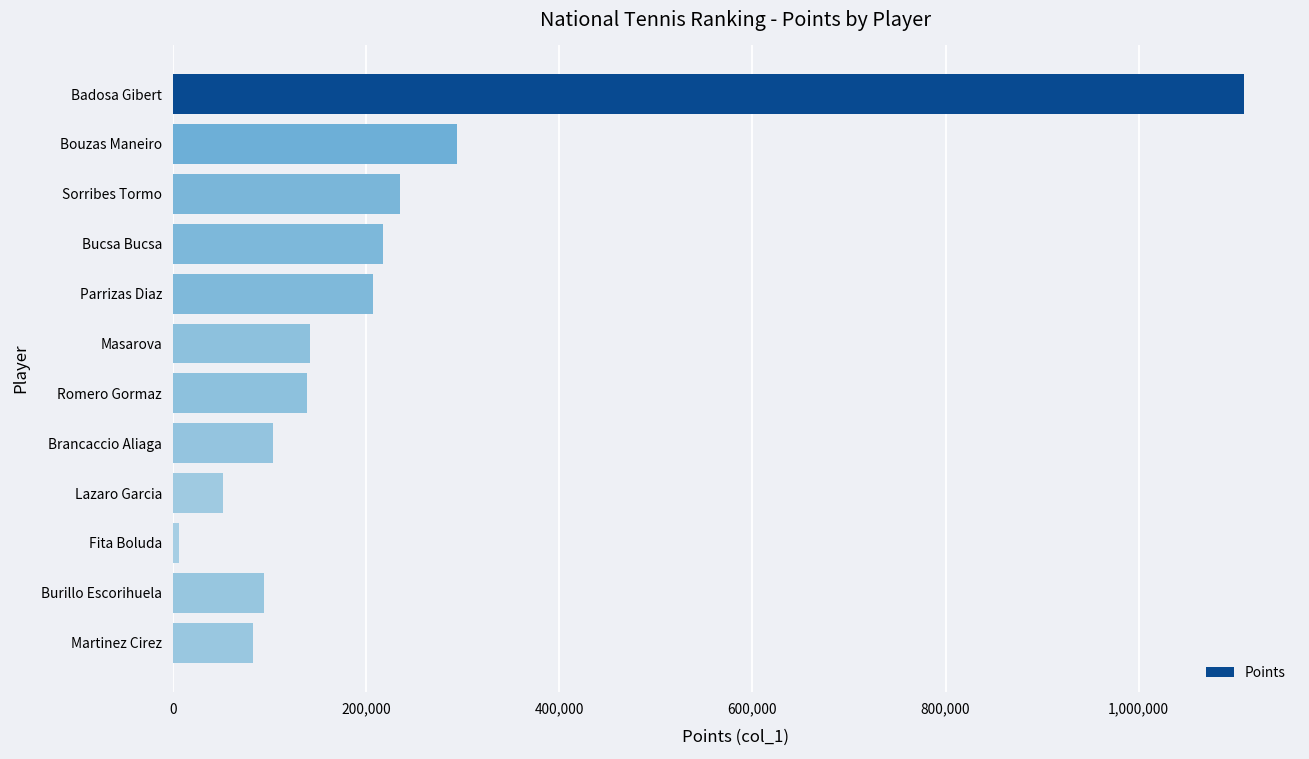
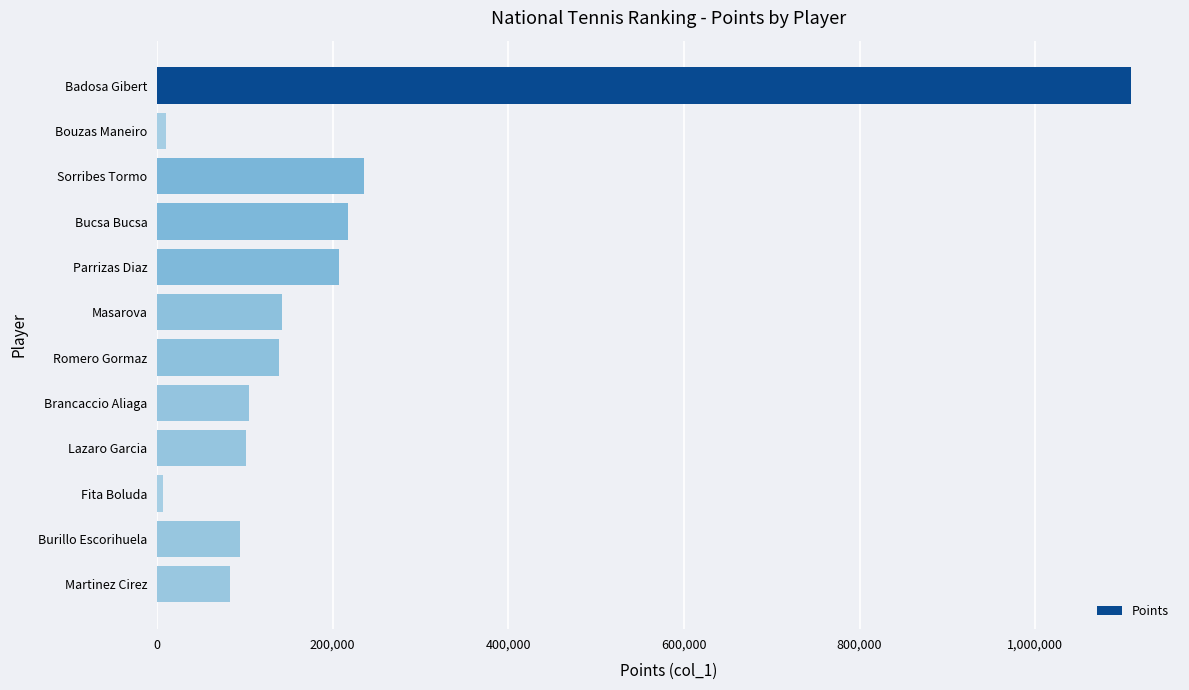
Bouzas Maneiro: 290,000 -> 10,000
Lazaro Garcia: 50,000 -> 100,000
